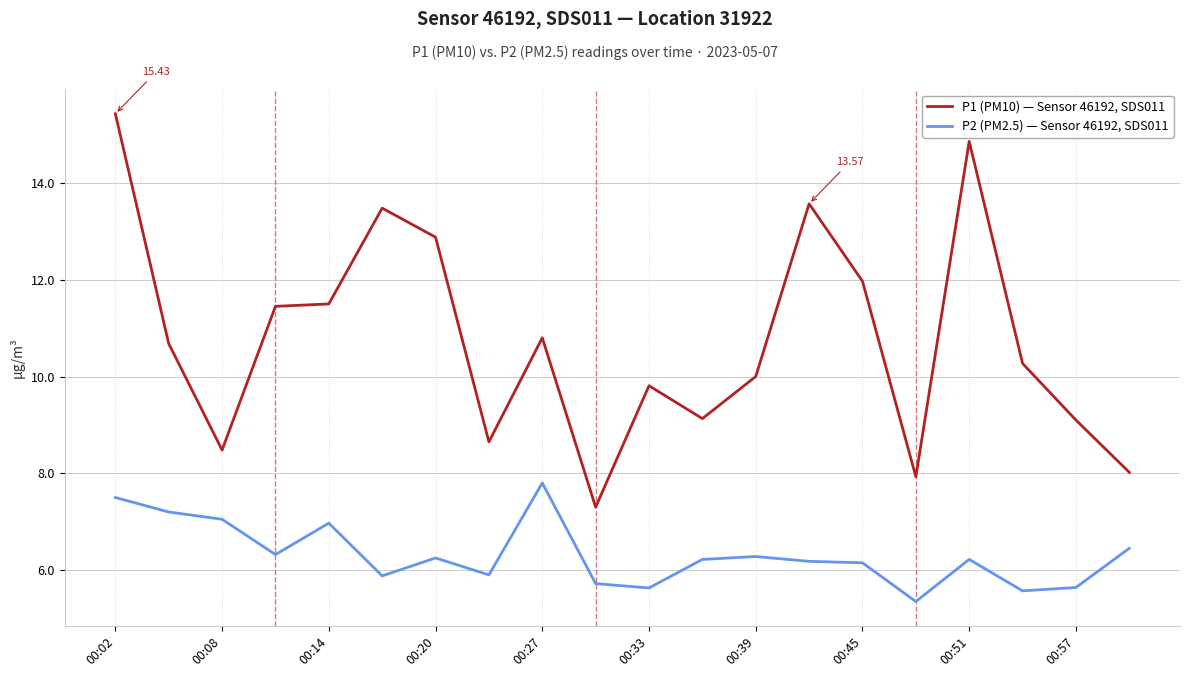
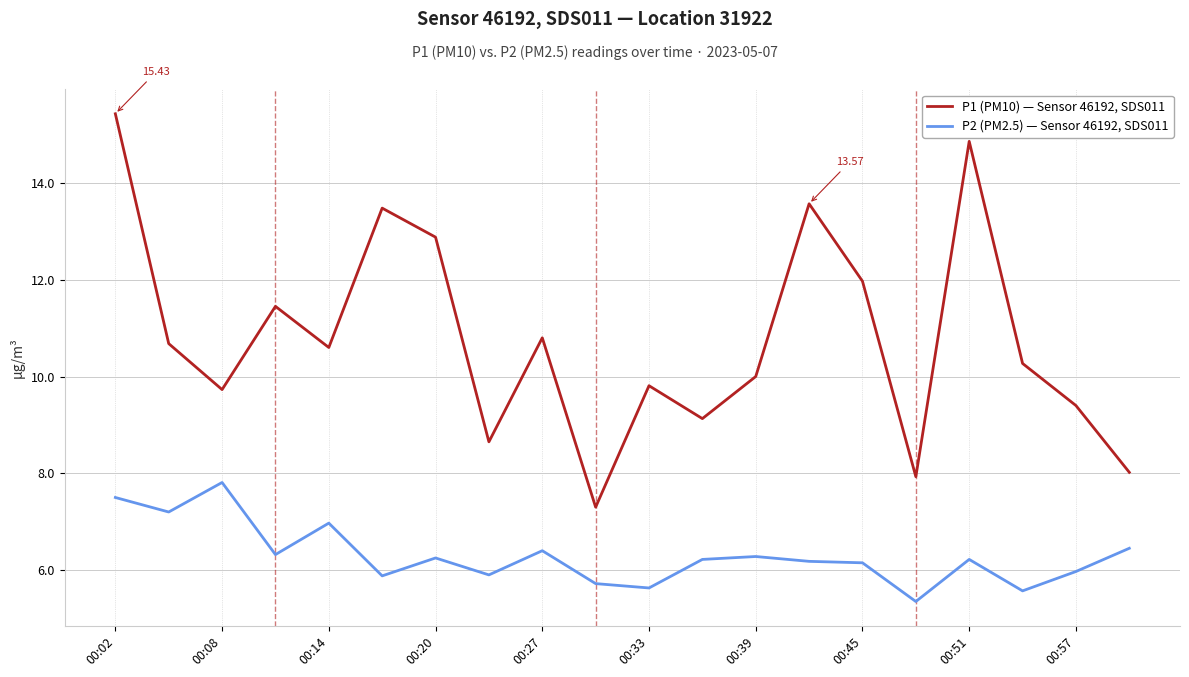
P1 (PM10) — Sensor 46192, SDS011, 00:08: 8.5 -> 9.7
P2 (PM2.5) — Sensor 46192, SDS011, 00:08: 7.1 -> 7.8
P1 (PM10) — Sensor 46192, SDS011, 00:14: 11.5 -> 10.6
P2 (PM2.5) — Sensor 46192, SDS011, 00:27: 7.8 -> 6.4
P1 (PM10) — Sensor 46192, SDS011, 00:57: 9.1 -> 9.4
P2 (PM2.5) — Sensor 46192, SDS011, 00:57: 5.6 -> 6.0
